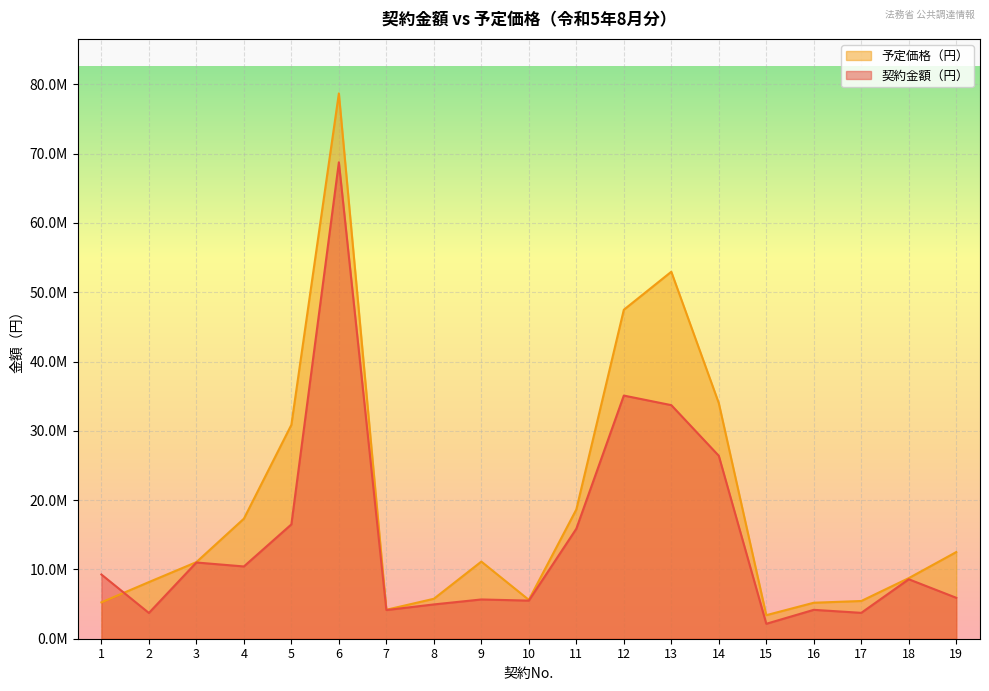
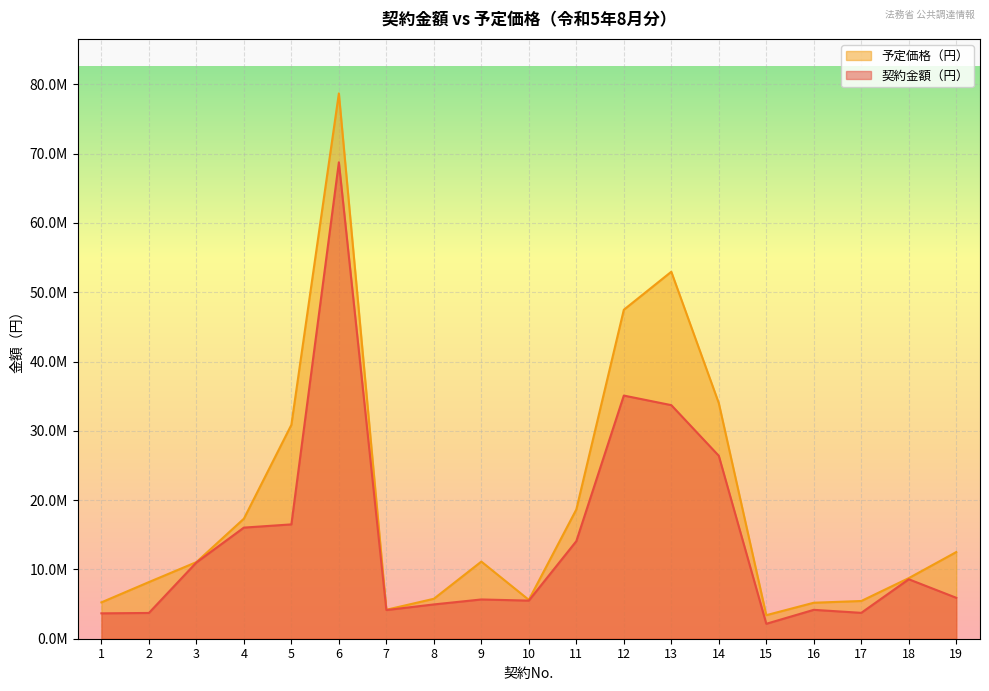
契約金額（円）, 1: 9000000 -> 4000000
契約金額（円）, 4: 10000000 -> 16000000
契約金額（円）, 11: 16000000 -> 14000000
